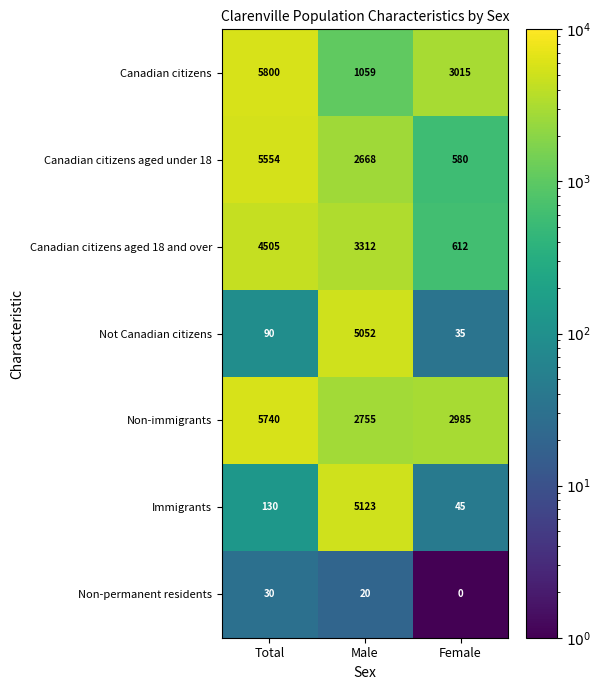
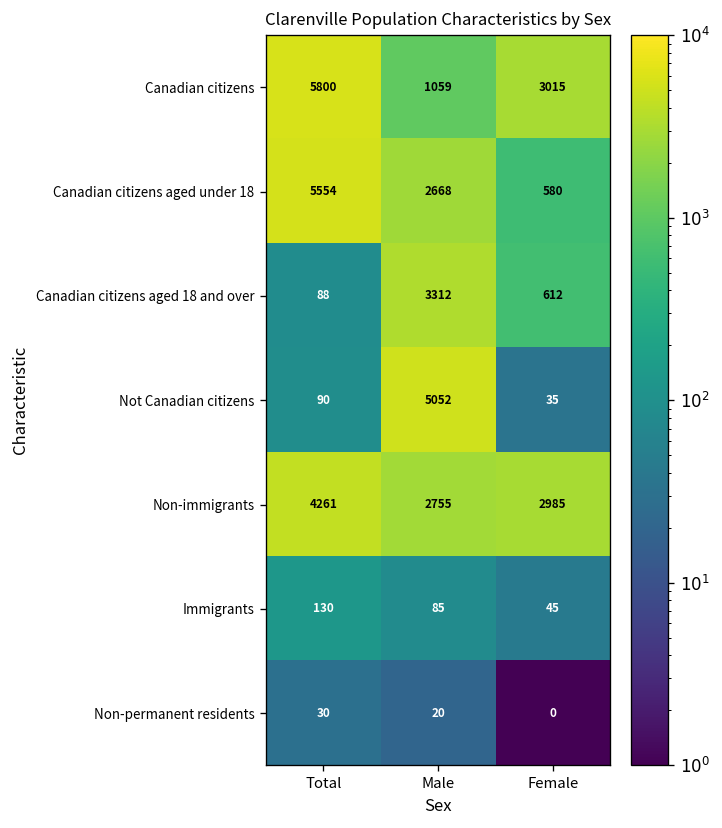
Canadian citizens aged 18 and over, Total: 4505 -> 88
Non-immigrants, Total: 5740 -> 4261
Immigrants, Male: 5123 -> 85
